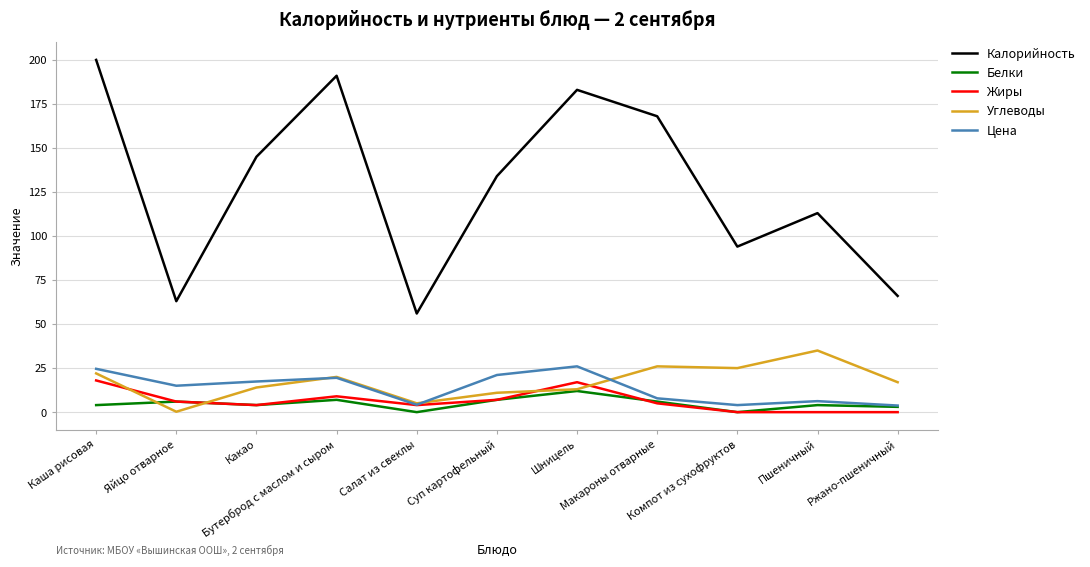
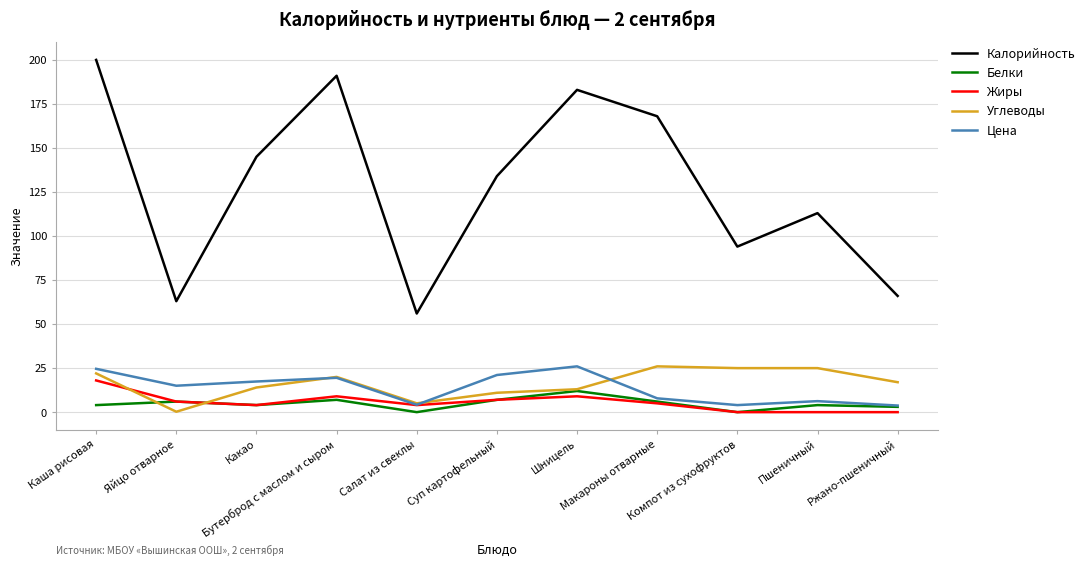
Жиры, Шницель: 17 -> 9
Углеводы, Пшеничный: 35 -> 25
